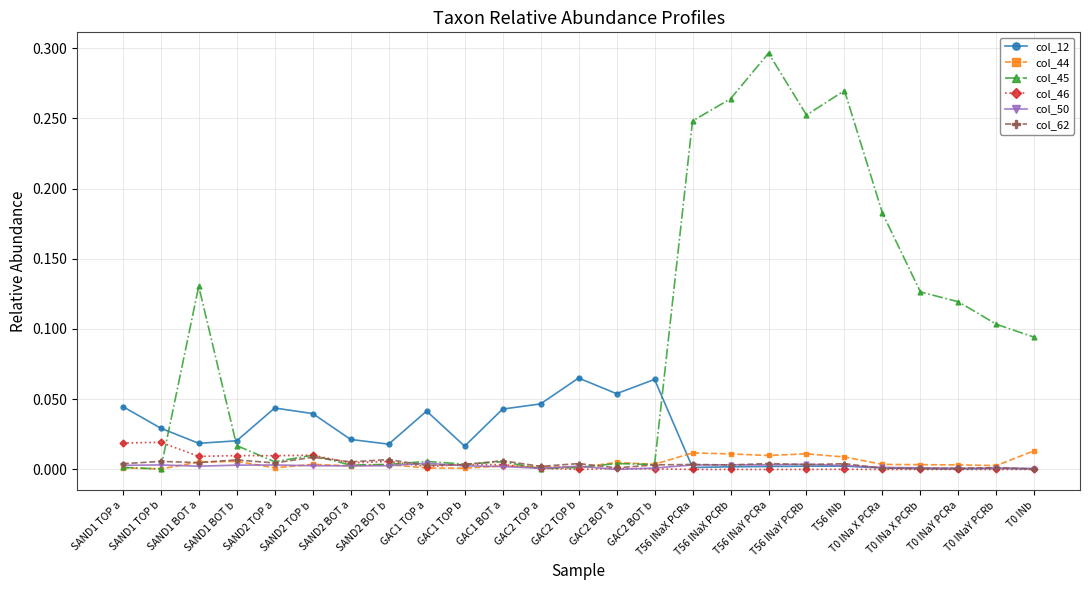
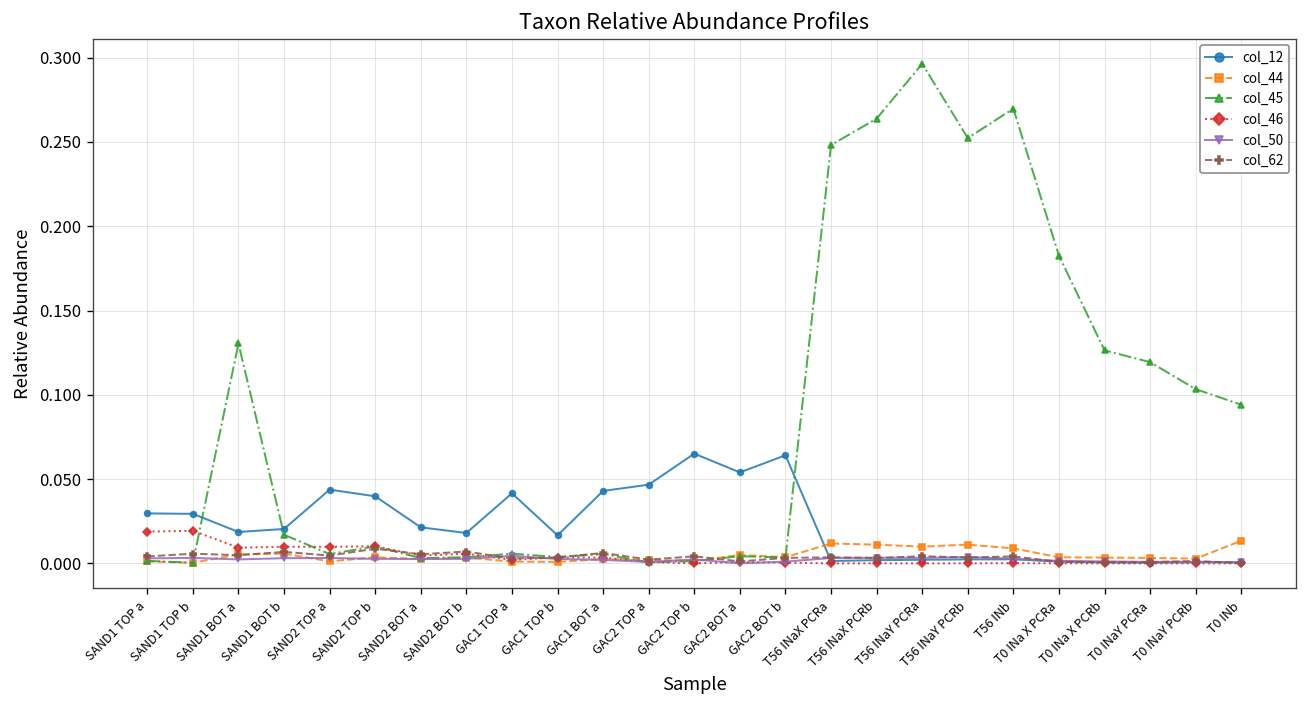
col_12, SAND1 TOP a: 0.045 -> 0.030
